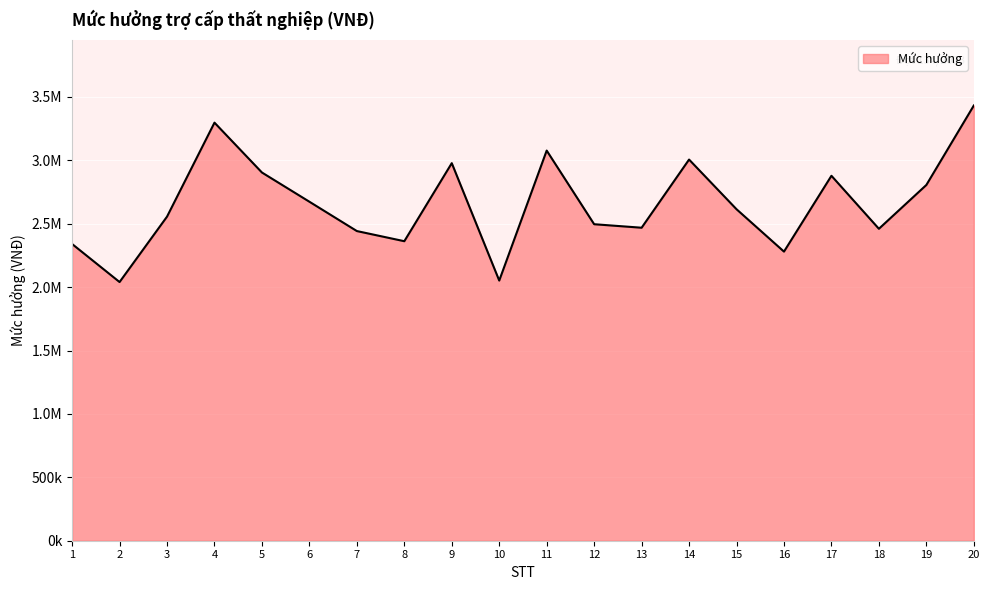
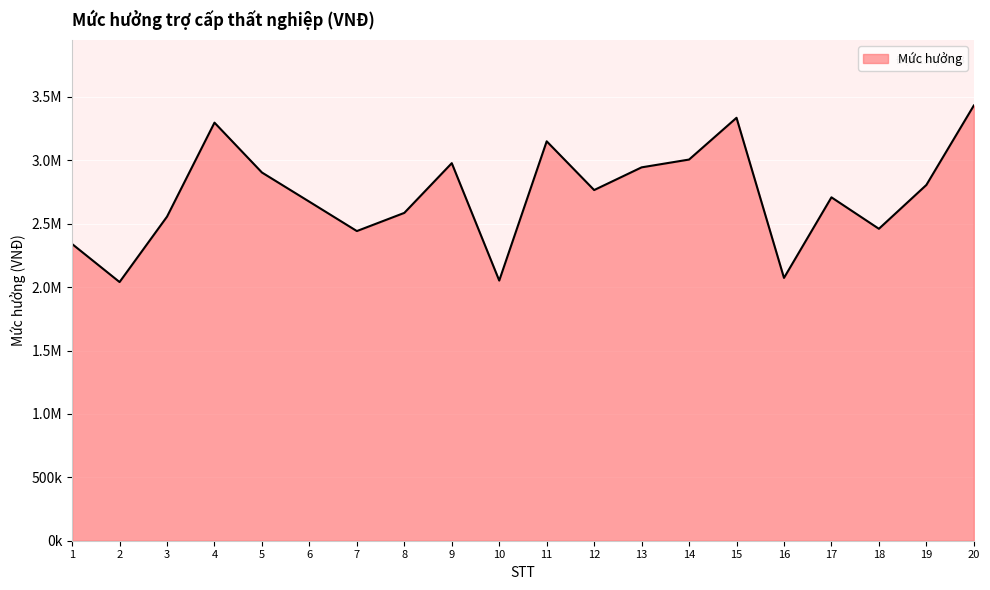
8: 2360000 -> 2590000
11: 3080000 -> 3150000
12: 2500000 -> 2770000
13: 2470000 -> 2940000
15: 2610000 -> 3340000
16: 2280000 -> 2070000
17: 2880000 -> 2710000
